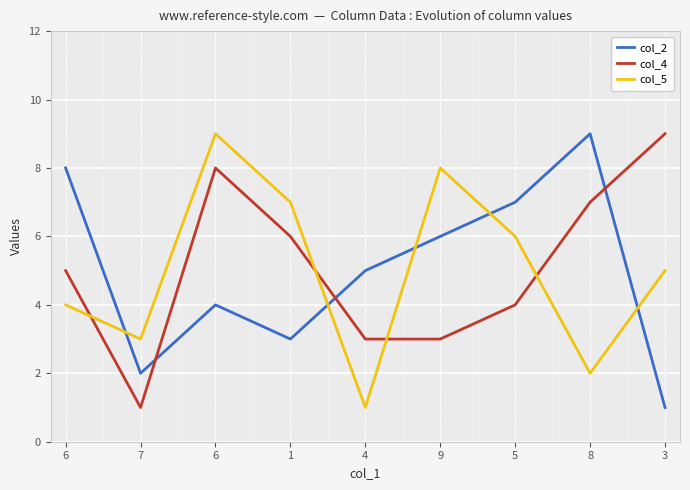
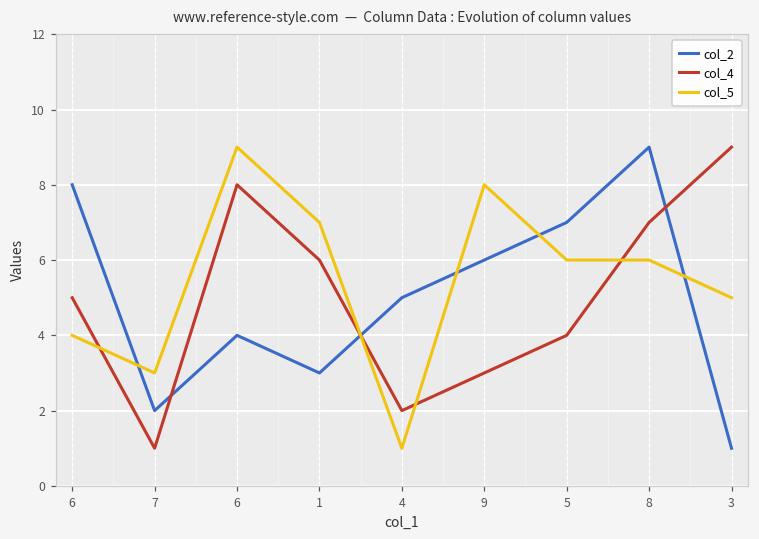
col_4, 4: 3 -> 2
col_5, 8: 2 -> 6
